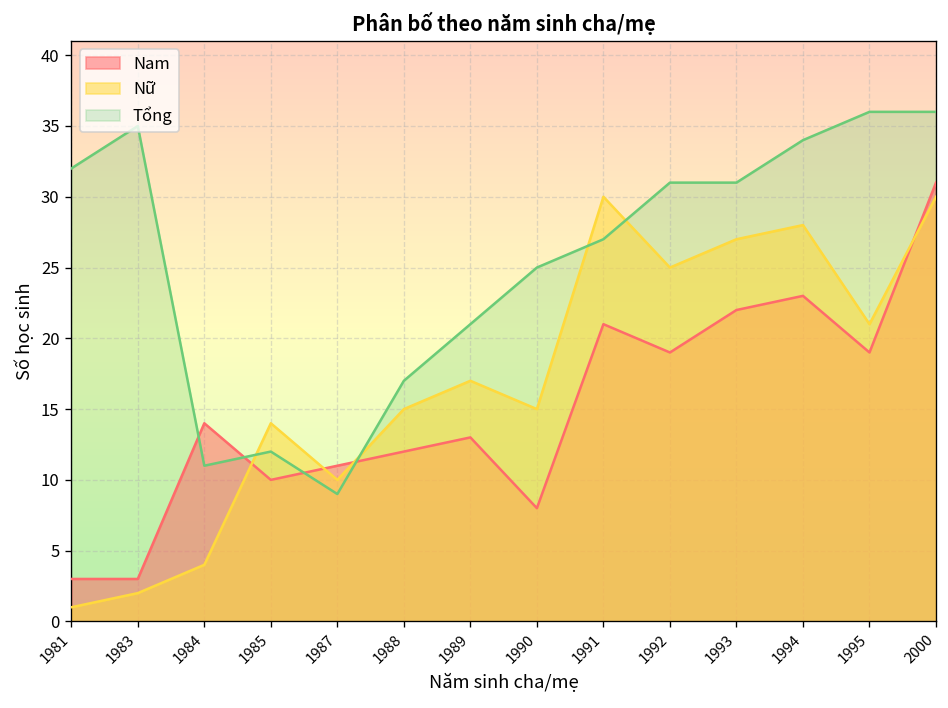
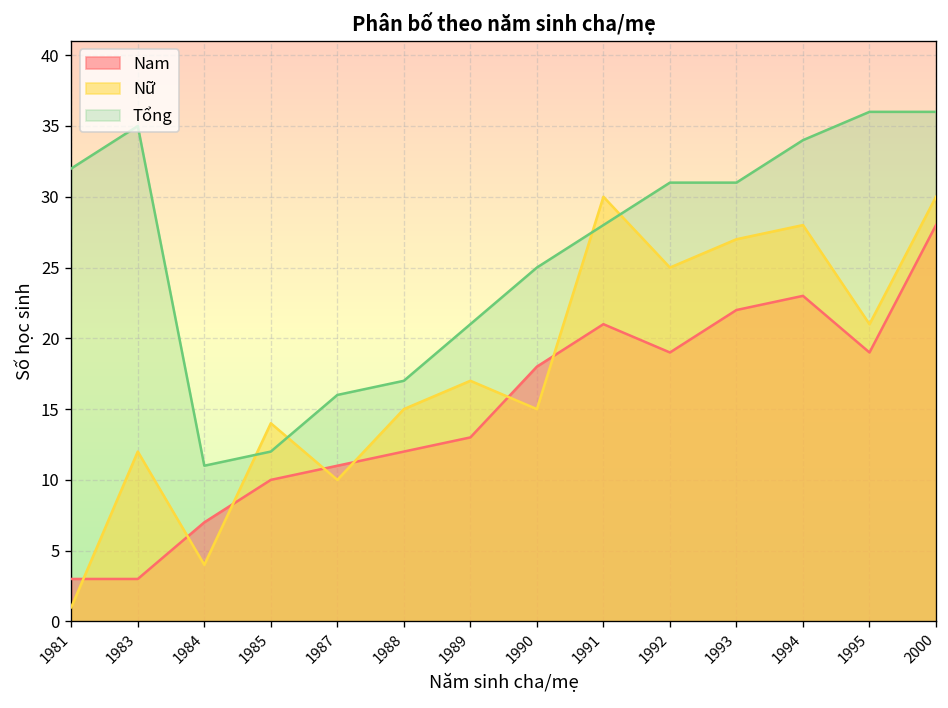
Nữ, 1983: 2 -> 12
Nam, 1984: 14 -> 7
Tổng, 1987: 9 -> 16
Nam, 1990: 8 -> 18
Tổng, 1991: 27 -> 28
Nam, 2000: 31 -> 28
